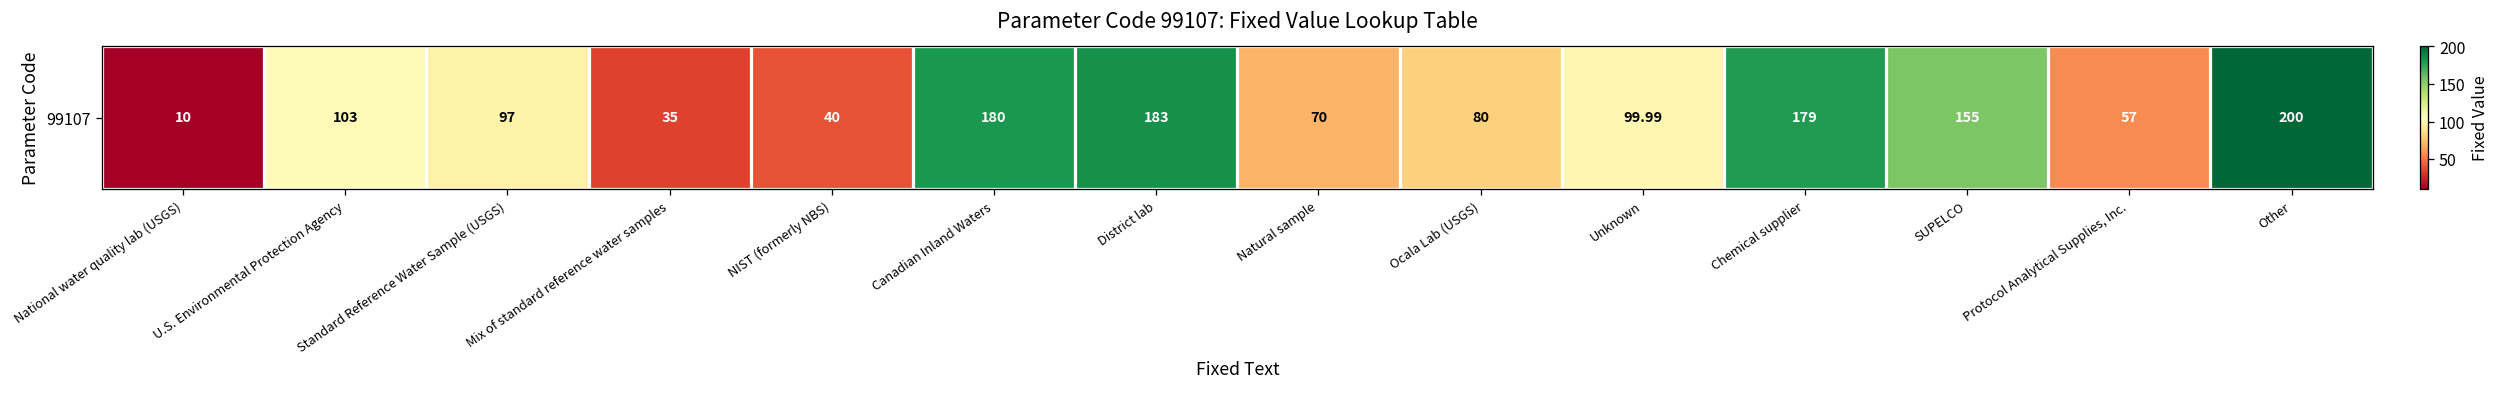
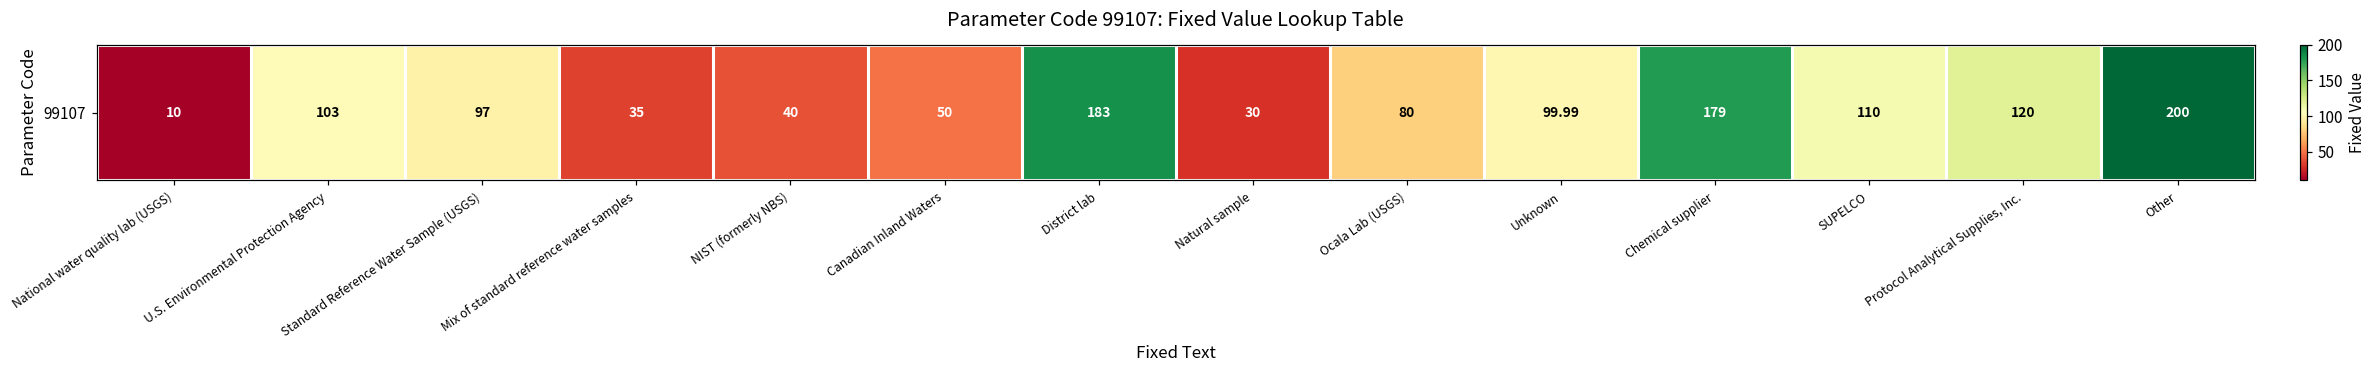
99107, Canadian Inland Waters: 180 -> 50
99107, Natural sample: 70 -> 30
99107, SUPELCO: 155 -> 110
99107, Protocol Analytical Supplies, Inc.: 57 -> 120
